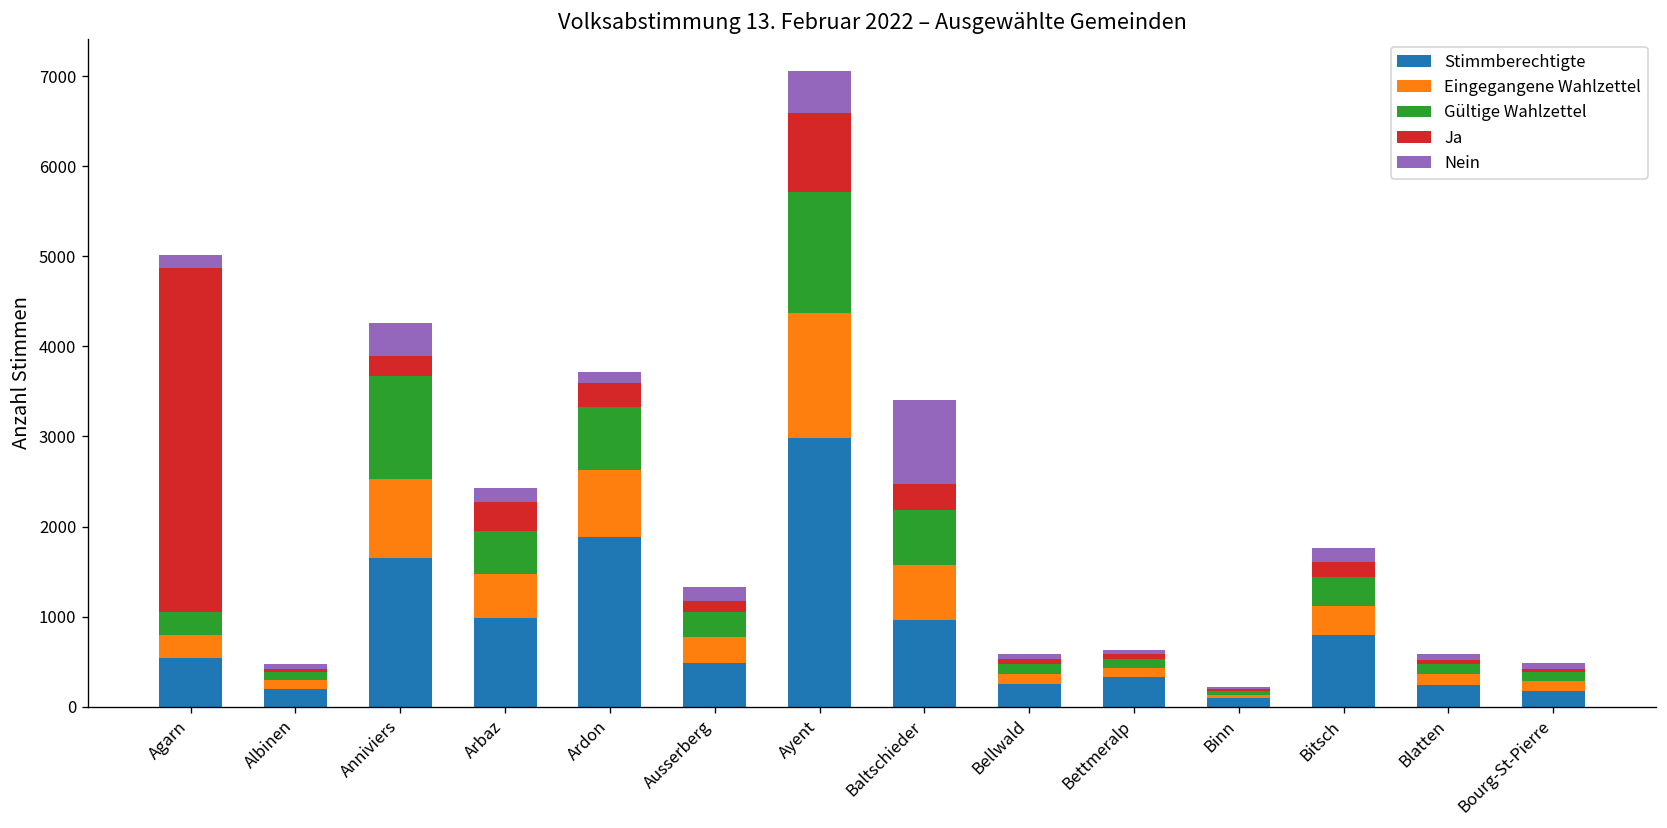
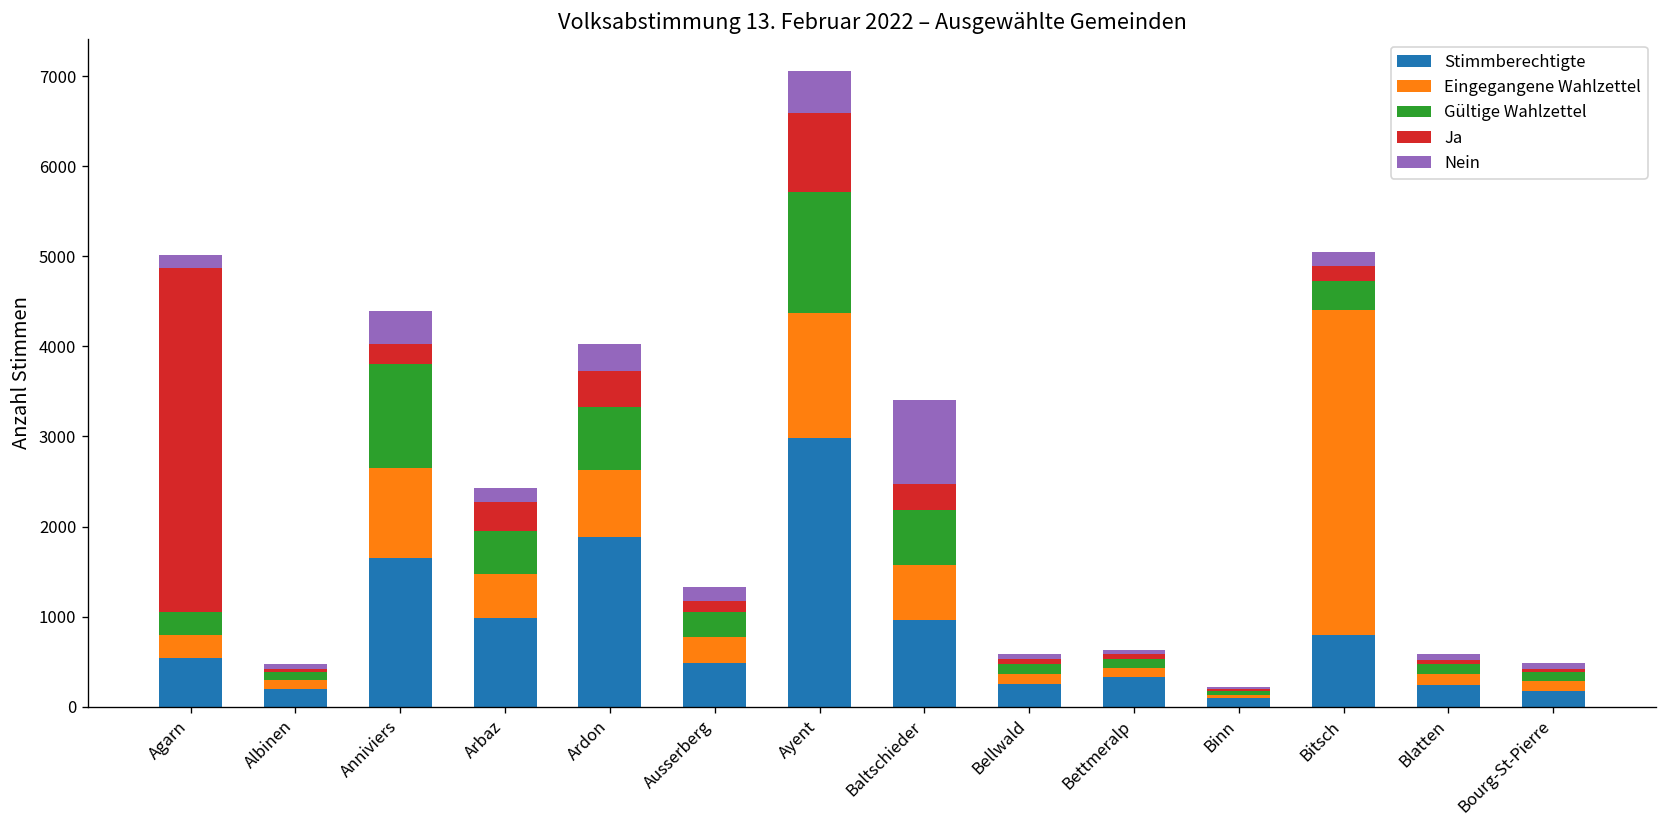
Eingegangene Wahlzettel, Anniviers: 900 -> 1000
Ja, Ardon: 300 -> 400
Nein, Ardon: 100 -> 300
Eingegangene Wahlzettel, Bitsch: 300 -> 3600
